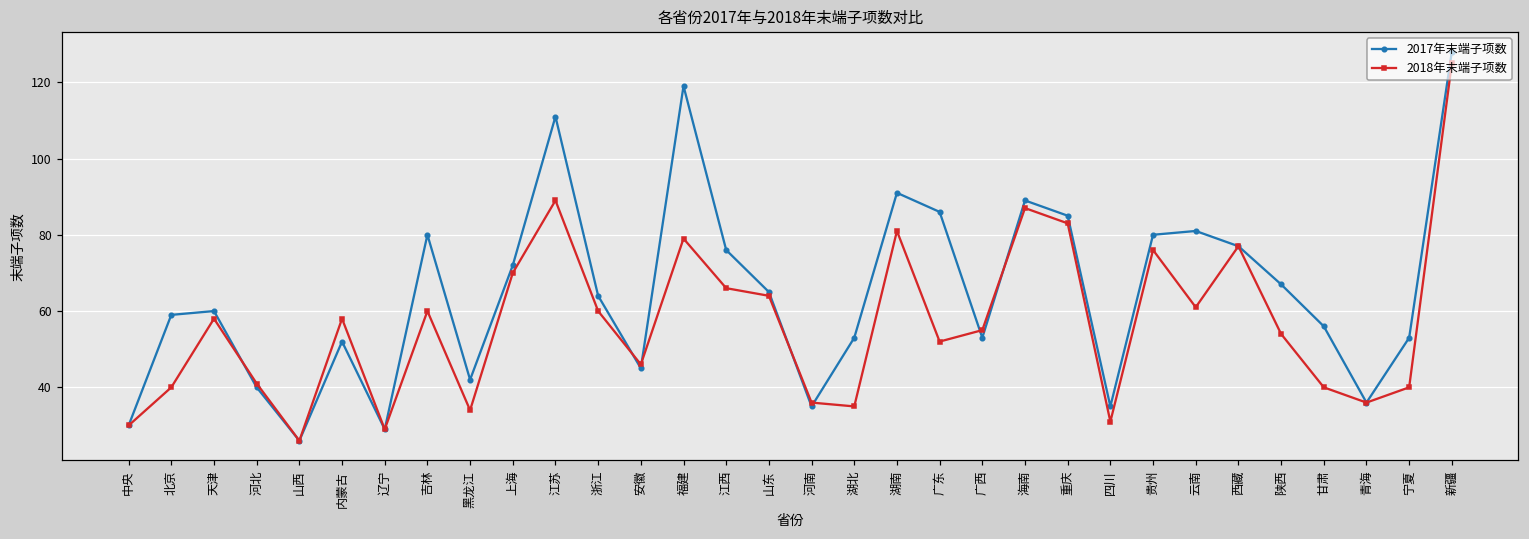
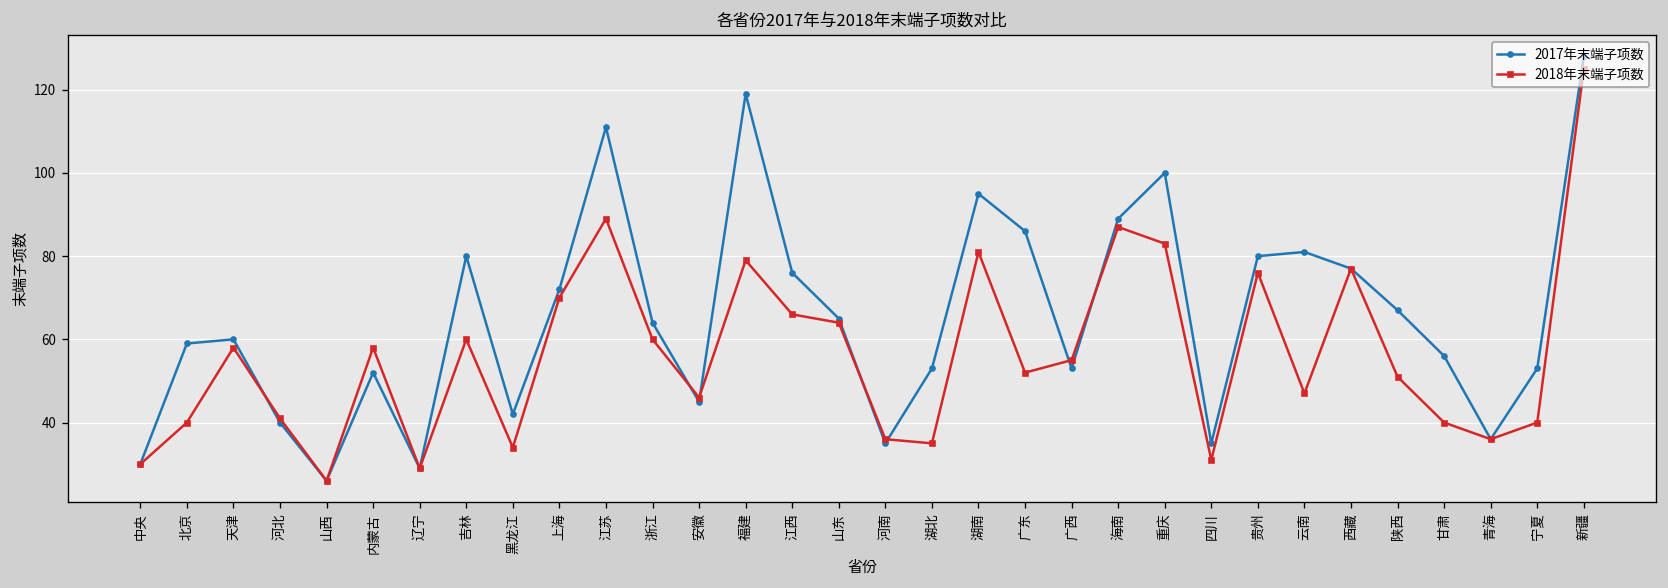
2017年末端子项数, 湖南: 91 -> 95
2017年末端子项数, 重庆: 85 -> 100
2018年末端子项数, 云南: 61 -> 47
2018年末端子项数, 陕西: 54 -> 51
